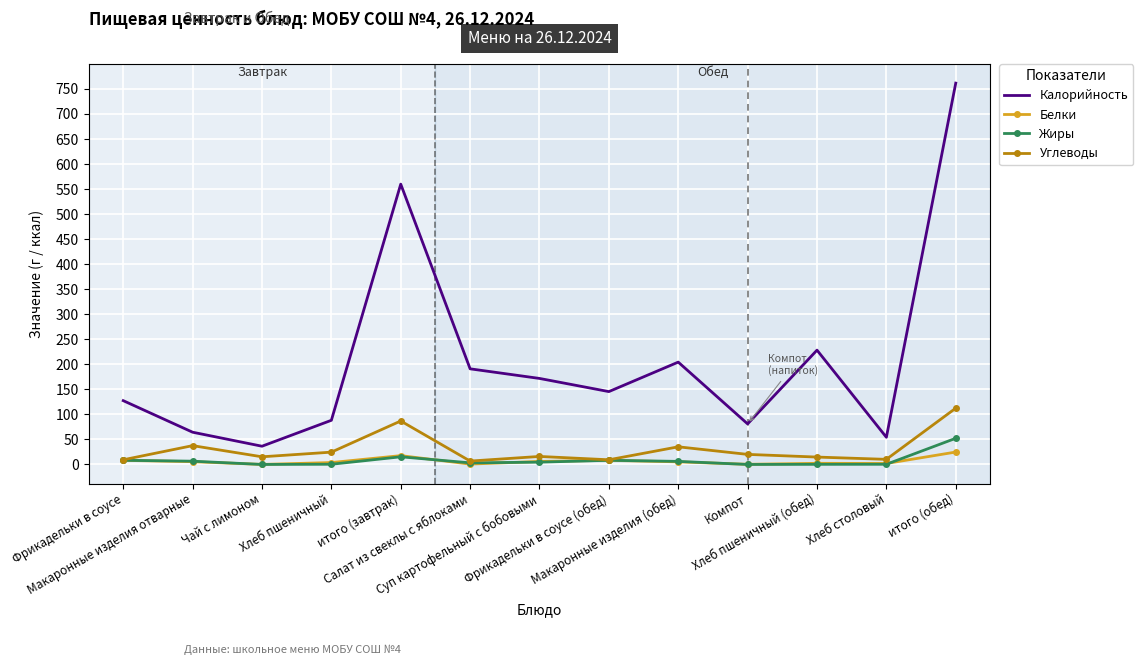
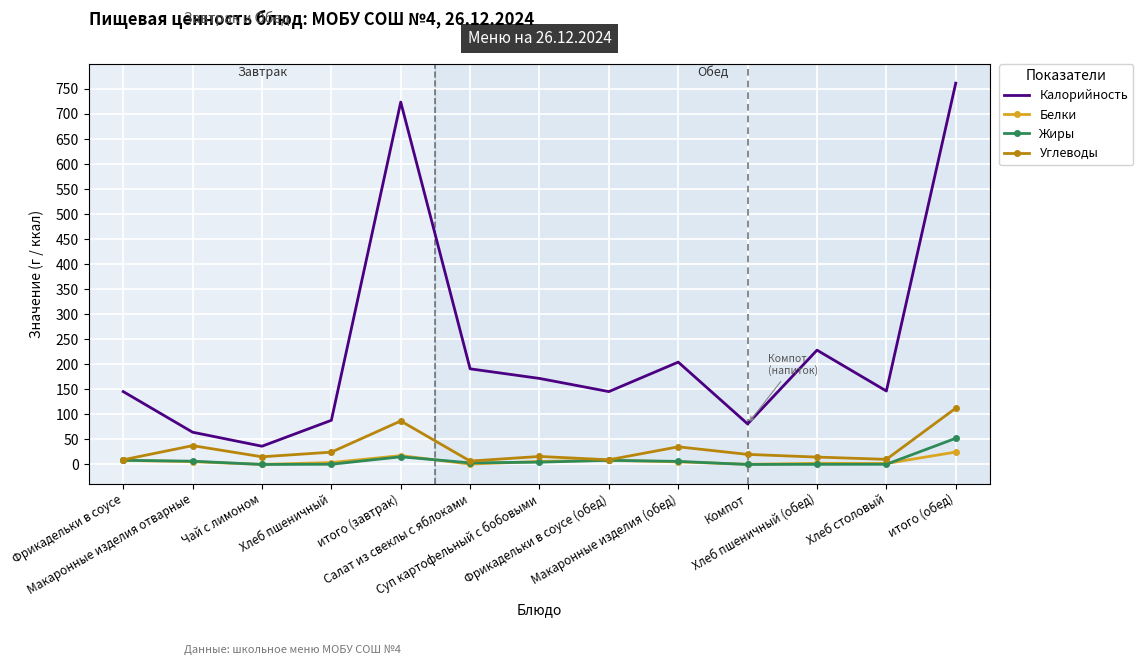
Калорийность, Фрикадельки в соусе: 130 -> 150
Калорийность, итого (завтрак): 560 -> 720
Калорийность, Хлеб столовый: 50 -> 150
